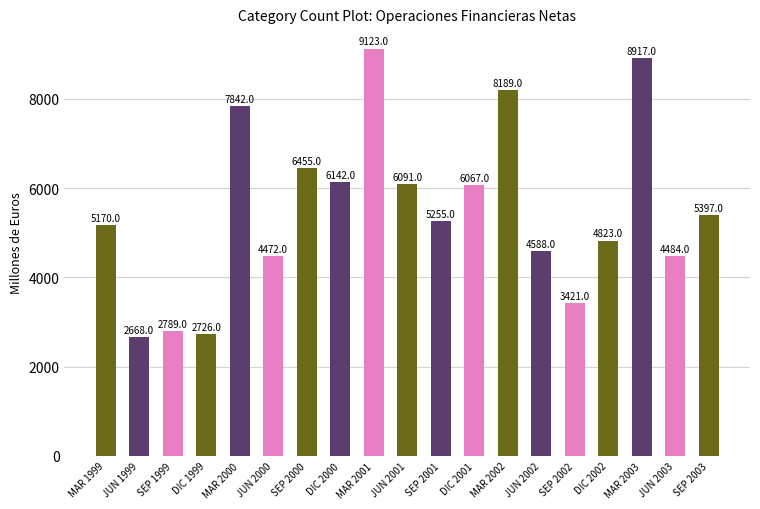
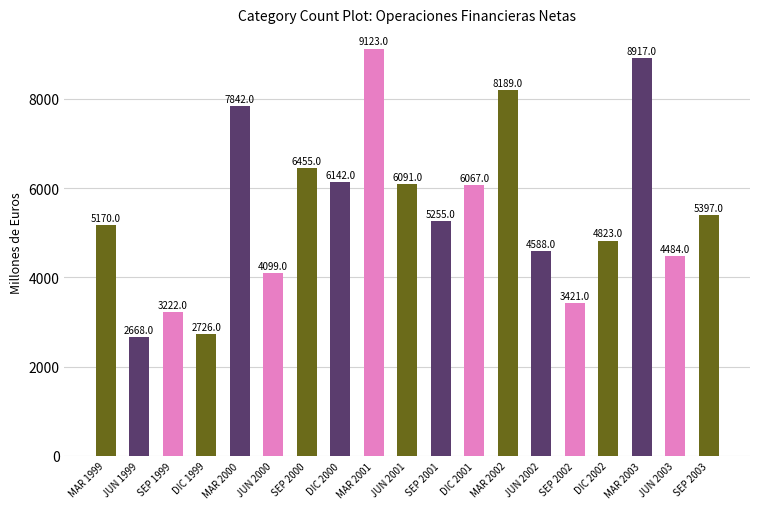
SEP 1999: 2789.0 -> 3222.0
JUN 2000: 4472.0 -> 4099.0
